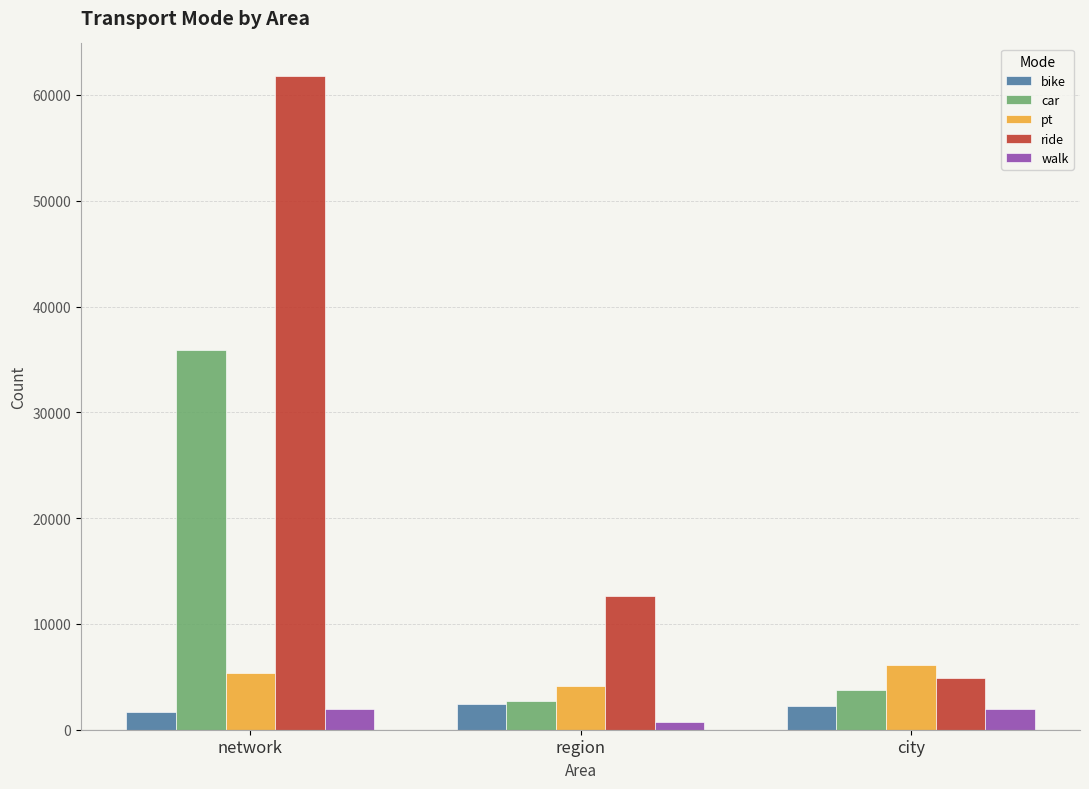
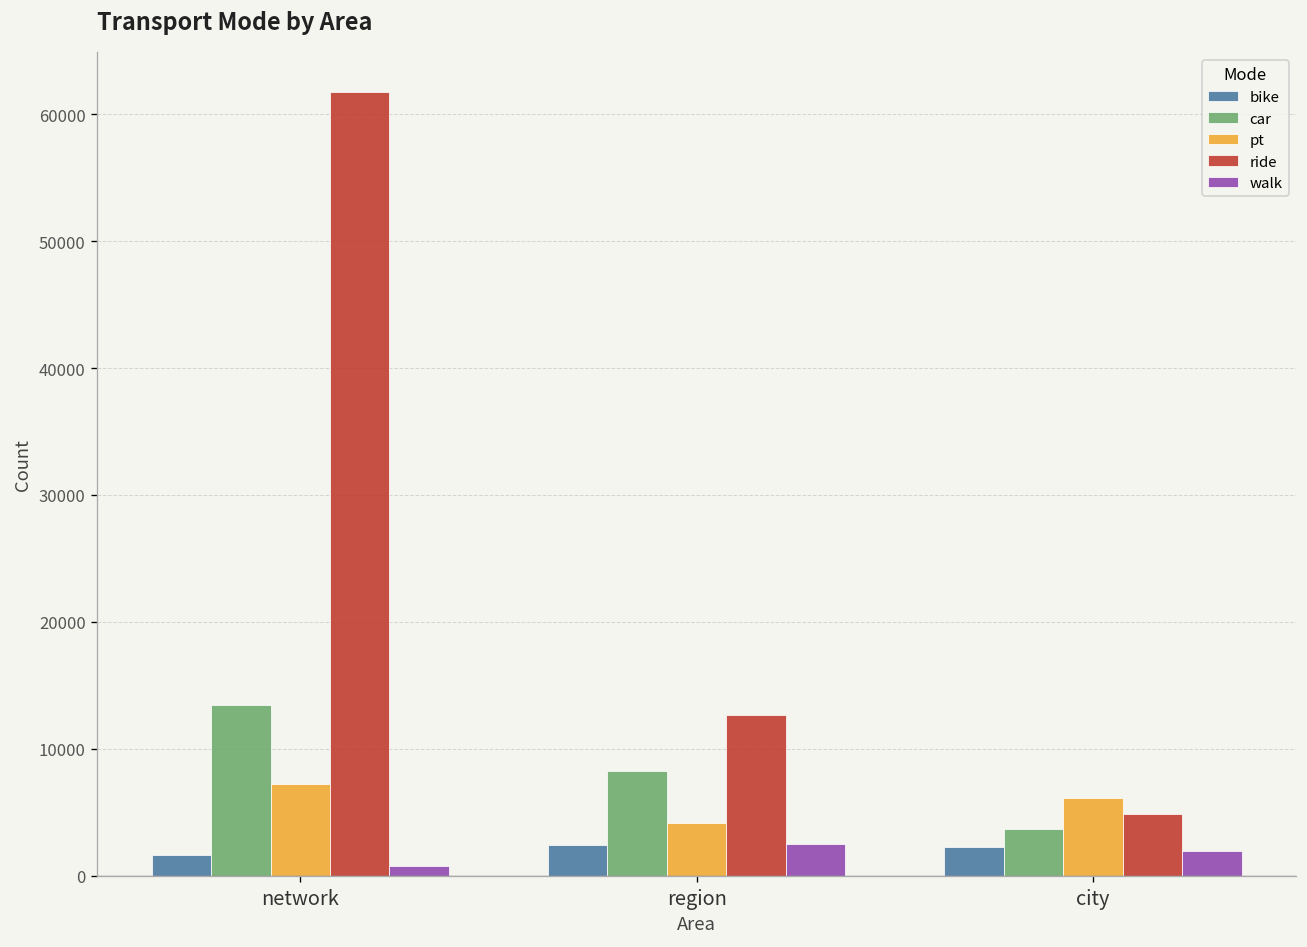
car, network: 35900 -> 13500
pt, network: 5400 -> 7200
walk, network: 2000 -> 800
car, region: 2700 -> 8300
walk, region: 700 -> 2500
